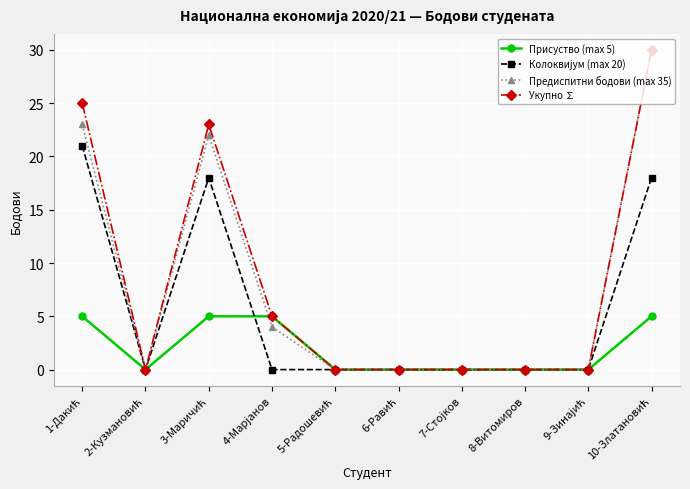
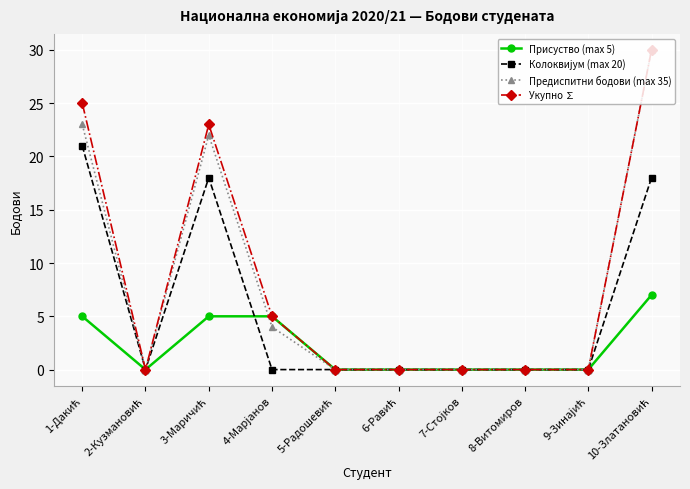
Присуство (max 5), 10-Златановић: 5 -> 7
